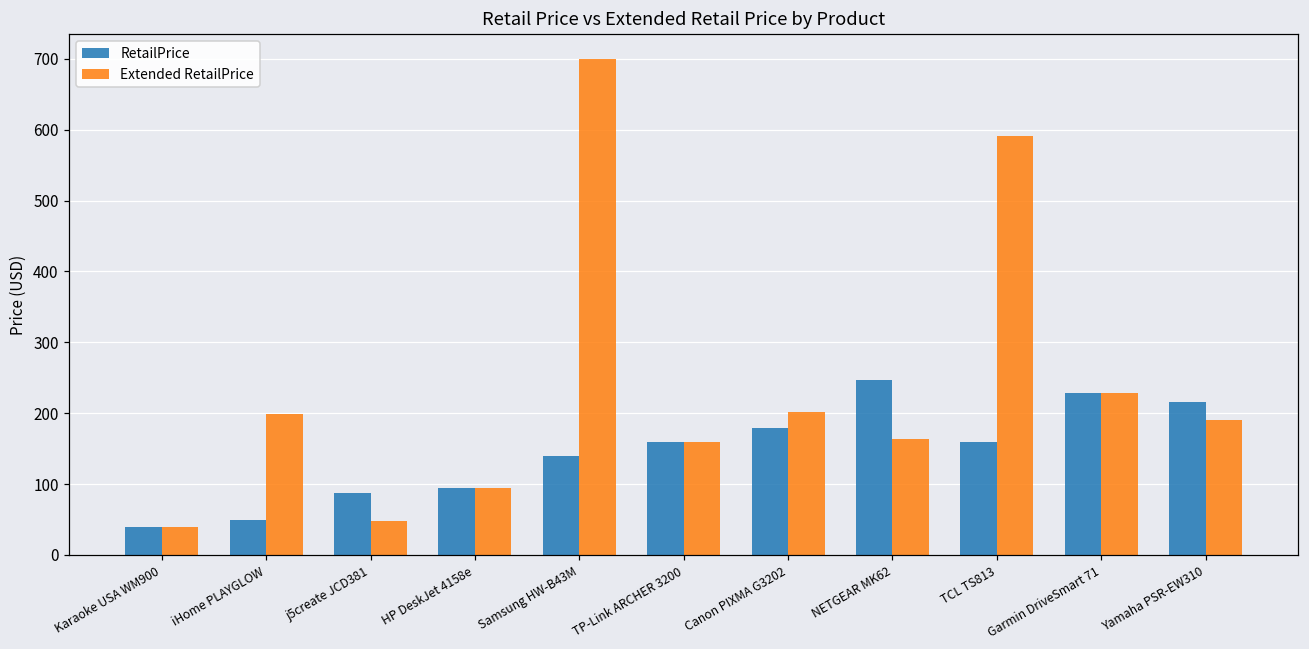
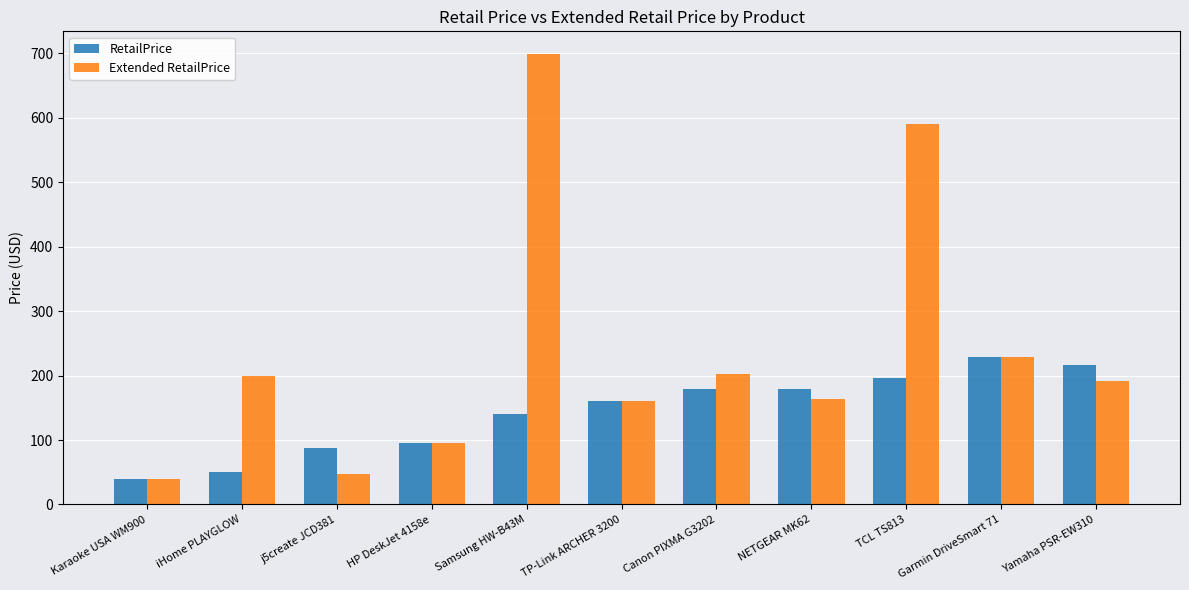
RetailPrice, NETGEAR MK62: 250 -> 180
RetailPrice, TCL TS813: 160 -> 200
